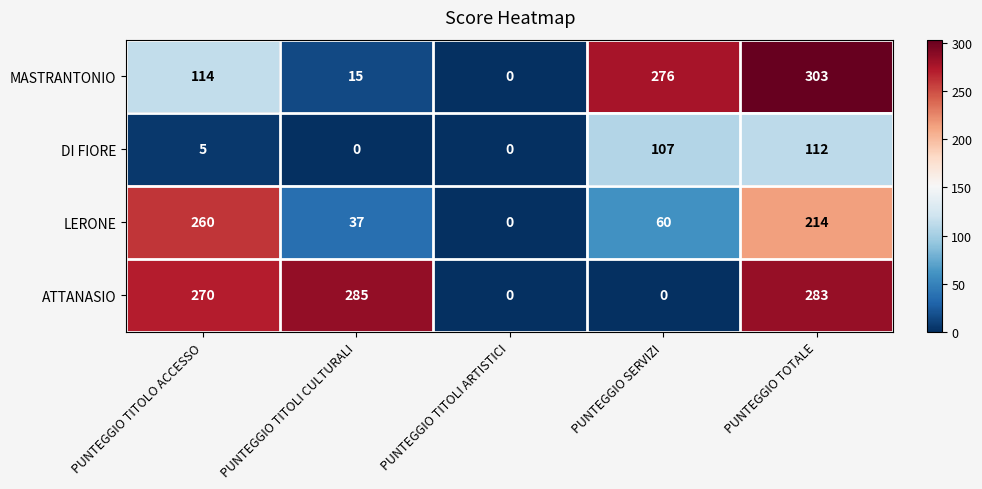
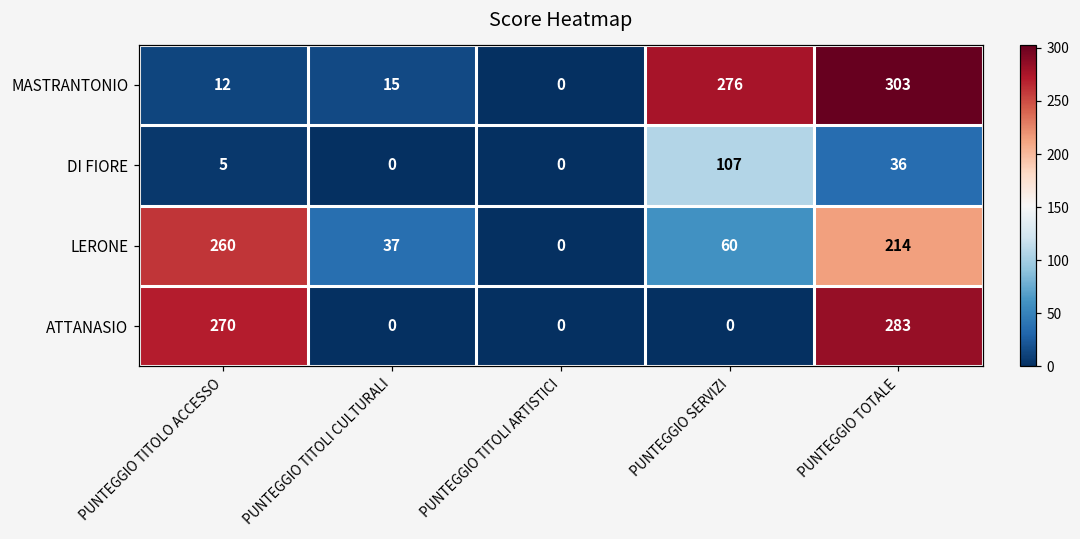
MASTRANTONIO, PUNTEGGIO TITOLO ACCESSO: 114 -> 12
DI FIORE, PUNTEGGIO TOTALE: 112 -> 36
ATTANASIO, PUNTEGGIO TITOLI CULTURALI: 285 -> 0
